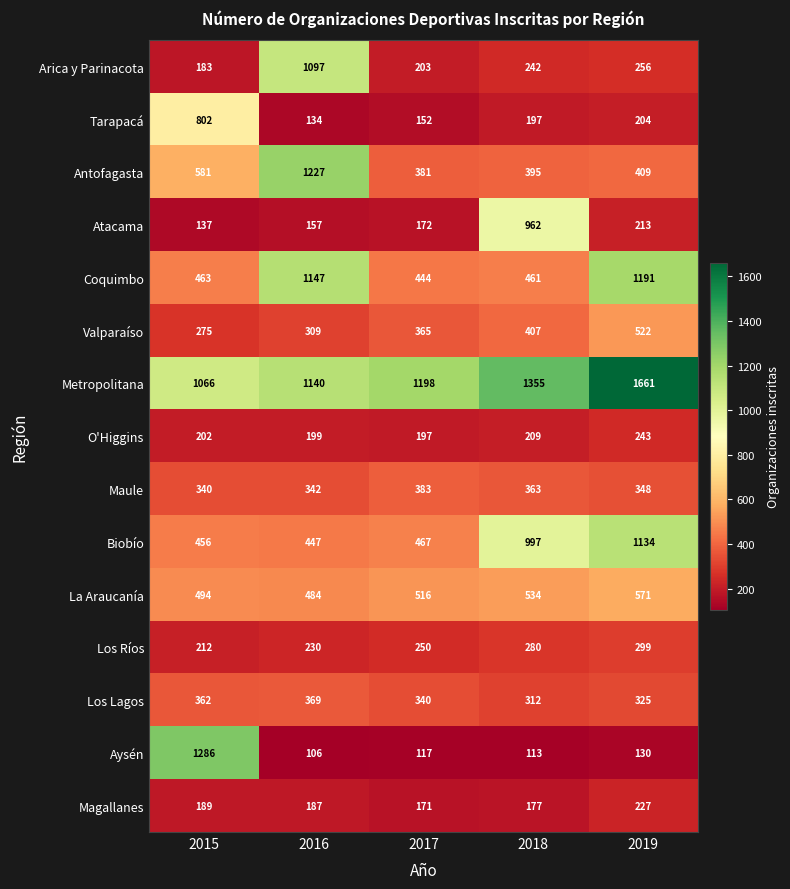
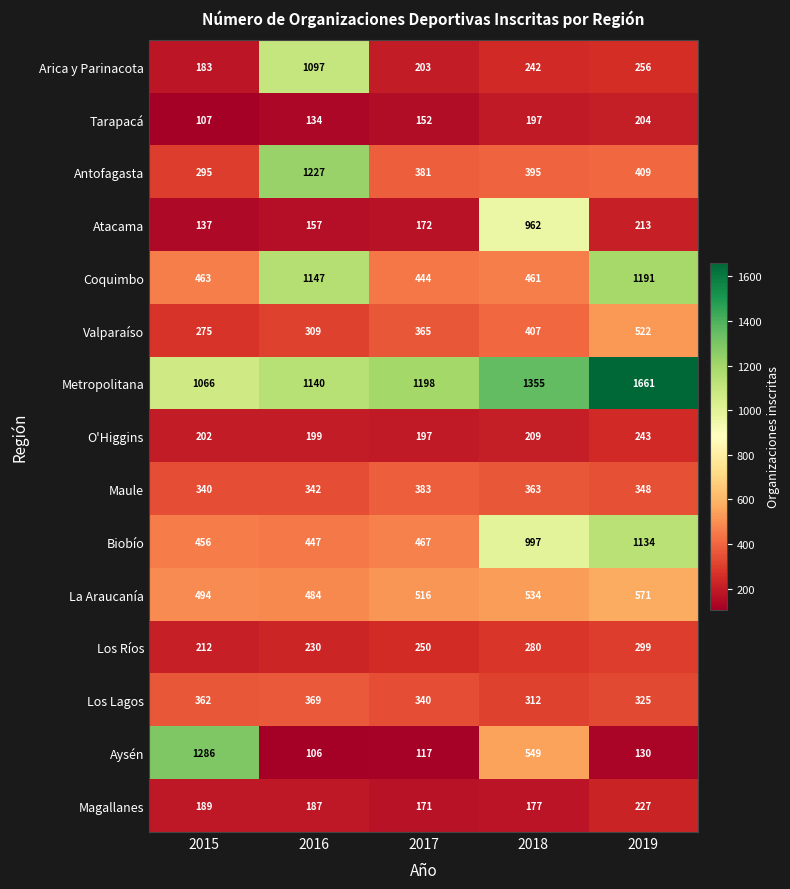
Tarapacá, 2015: 802 -> 107
Antofagasta, 2015: 581 -> 295
Aysén, 2018: 113 -> 549
